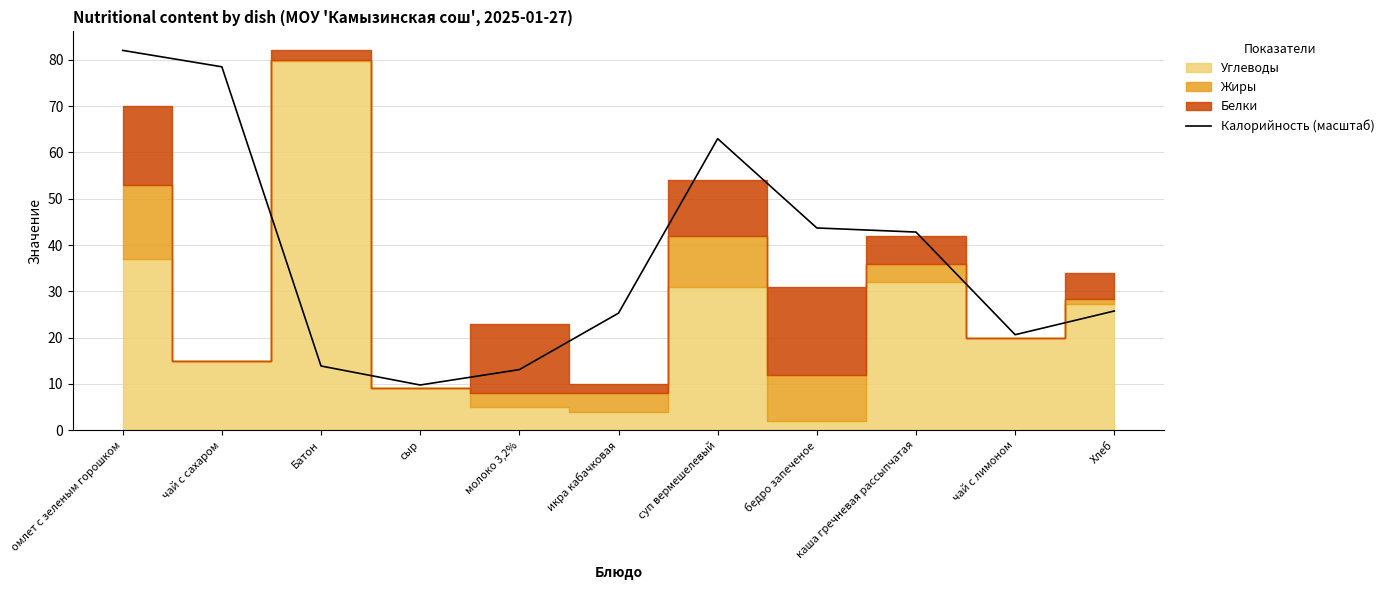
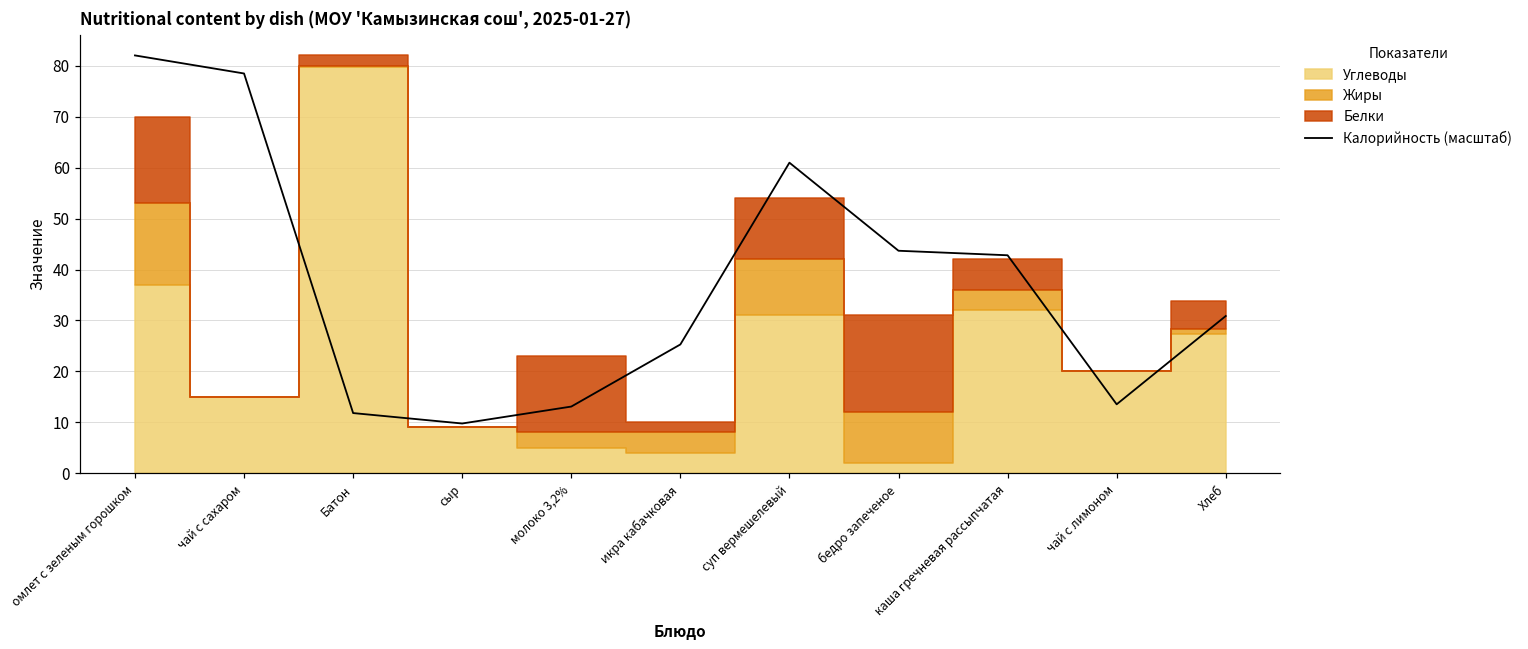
Калорийность (масштаб), Батон: 14 -> 12
Калорийность (масштаб), суп вермешелевый: 63 -> 61
Калорийность (масштаб), чай с лимоном: 21 -> 14
Калорийность (масштаб), Хлеб: 26 -> 31
